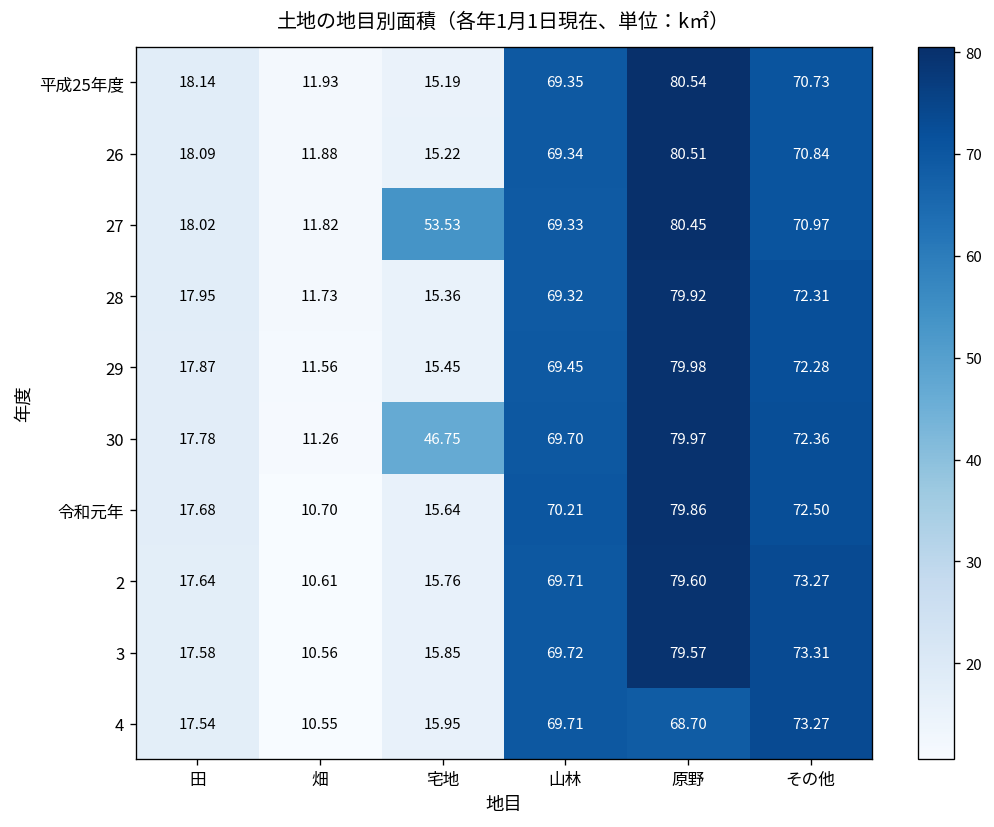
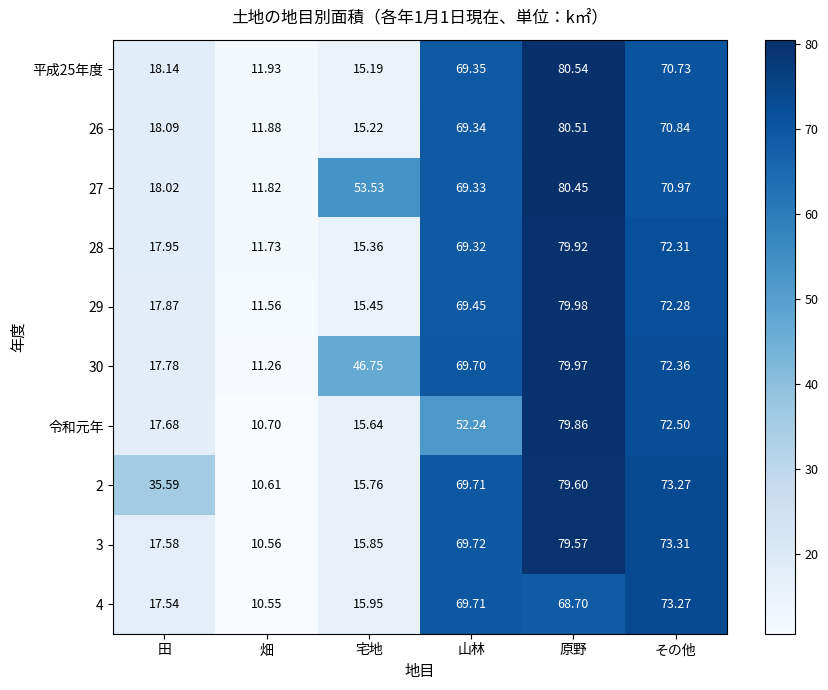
令和元年, 山林: 70.21 -> 52.24
2, 田: 17.64 -> 35.59
